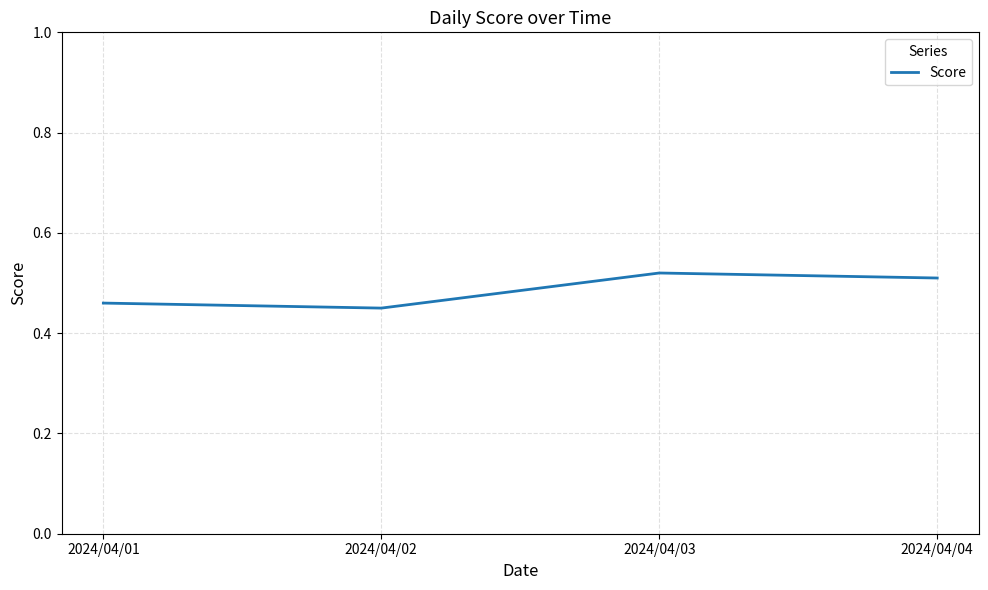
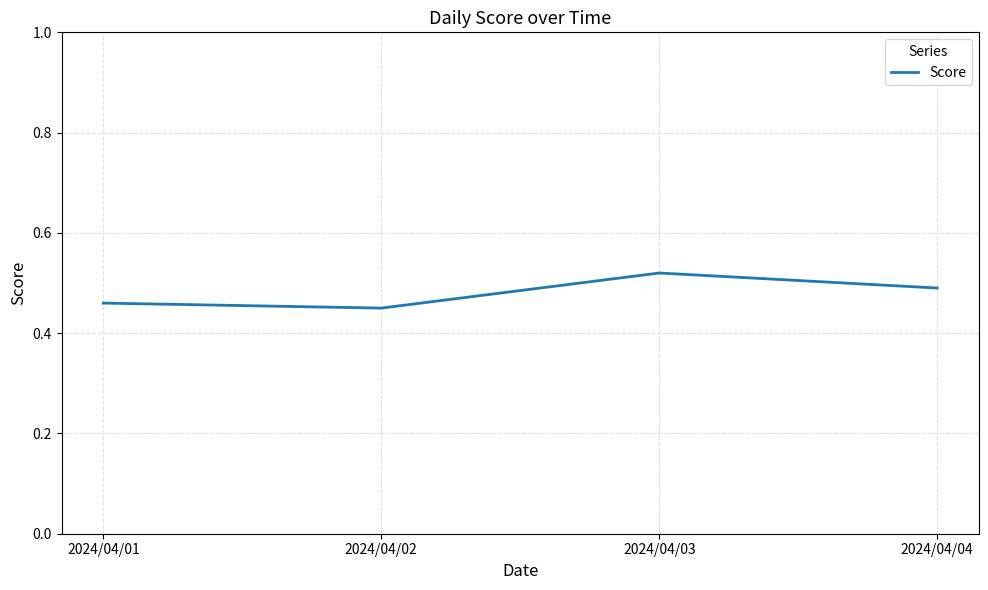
2024/04/04: 0.51 -> 0.49
